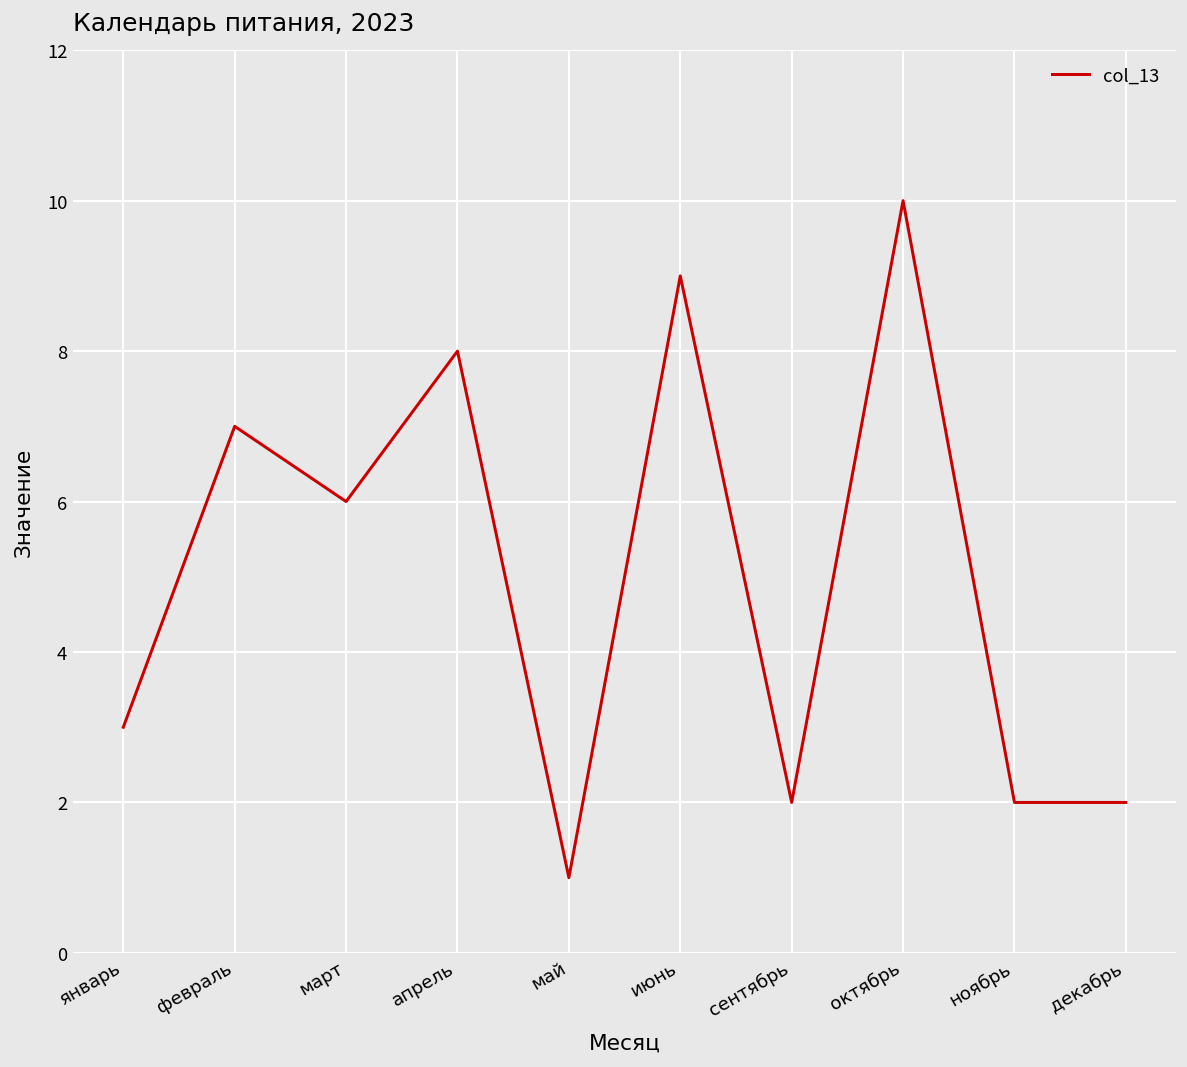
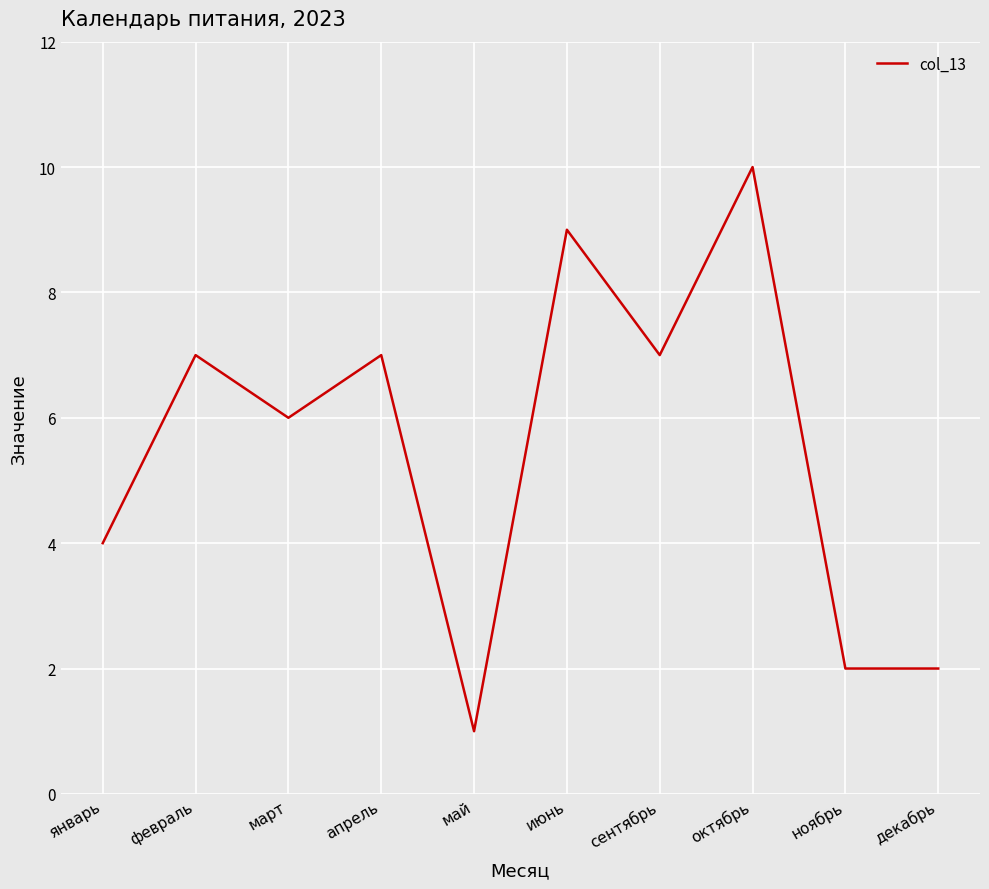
январь: 3 -> 4
апрель: 8 -> 7
сентябрь: 2 -> 7
